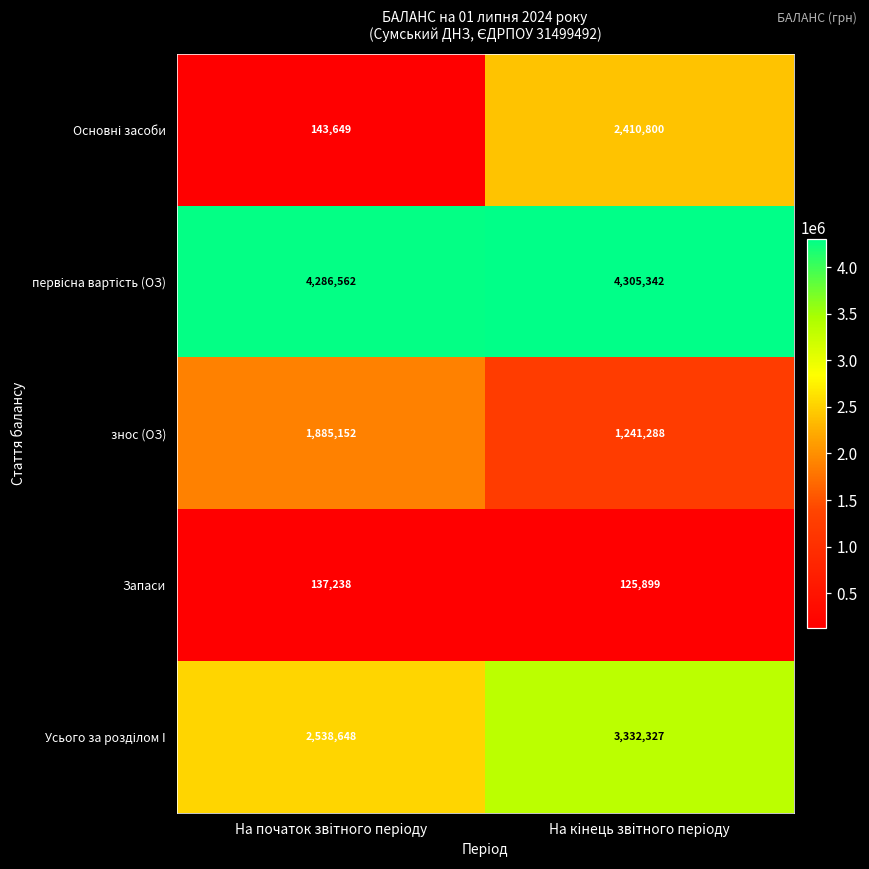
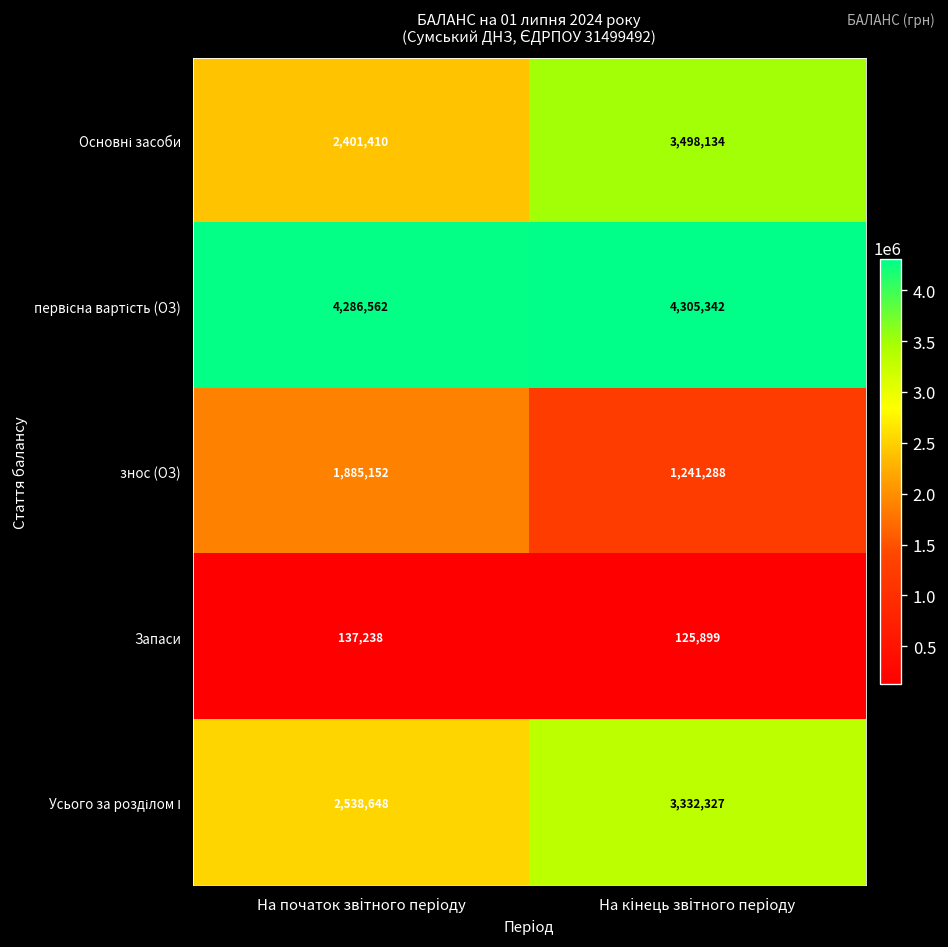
Основні засоби, На початок звітного періоду: 143,649 -> 2,401,410
Основні засоби, На кінець звітного періоду: 2,410,800 -> 3,498,134
